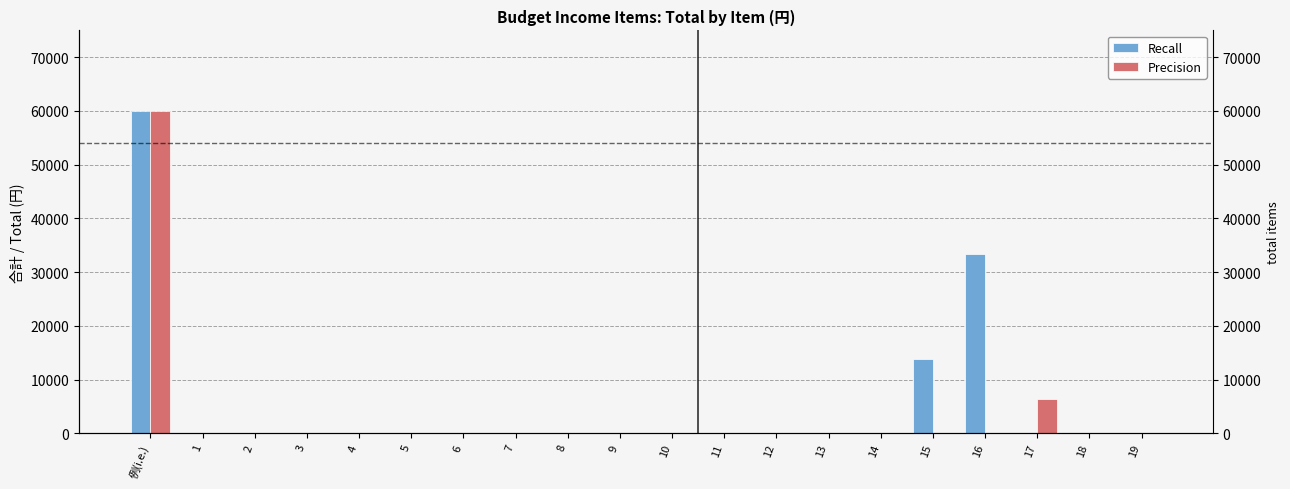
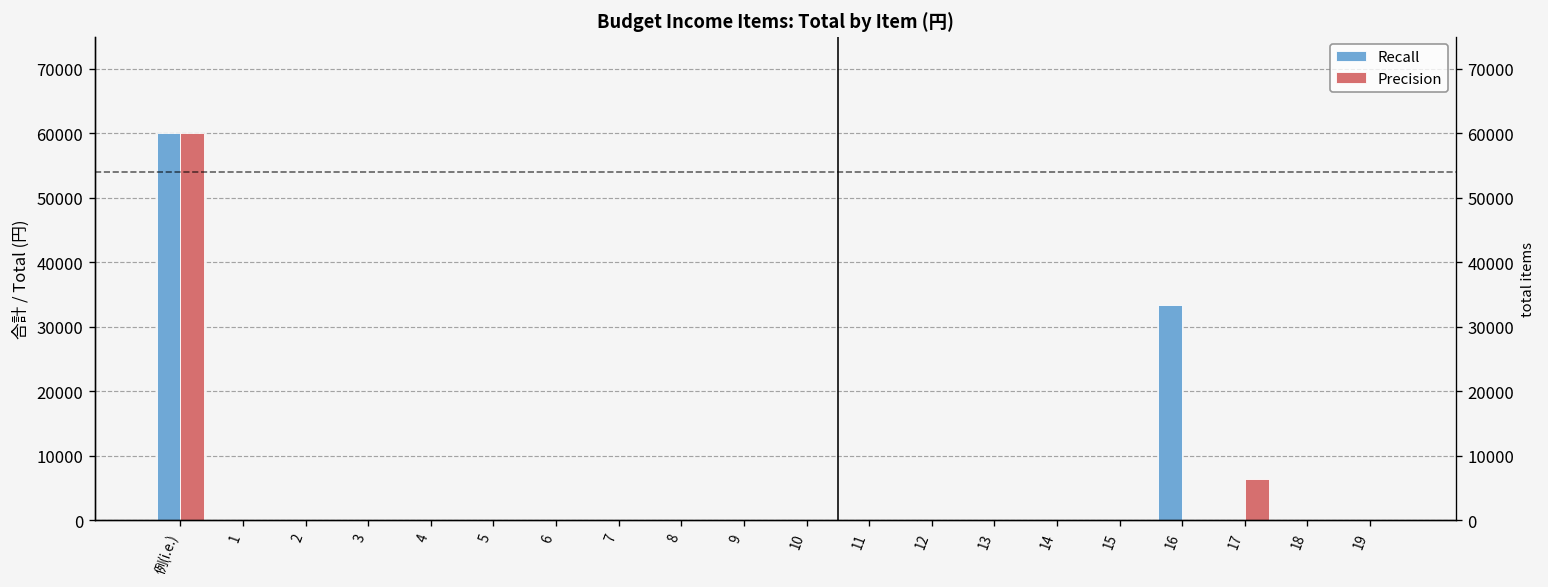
Recall, 15: 14000 -> 0
